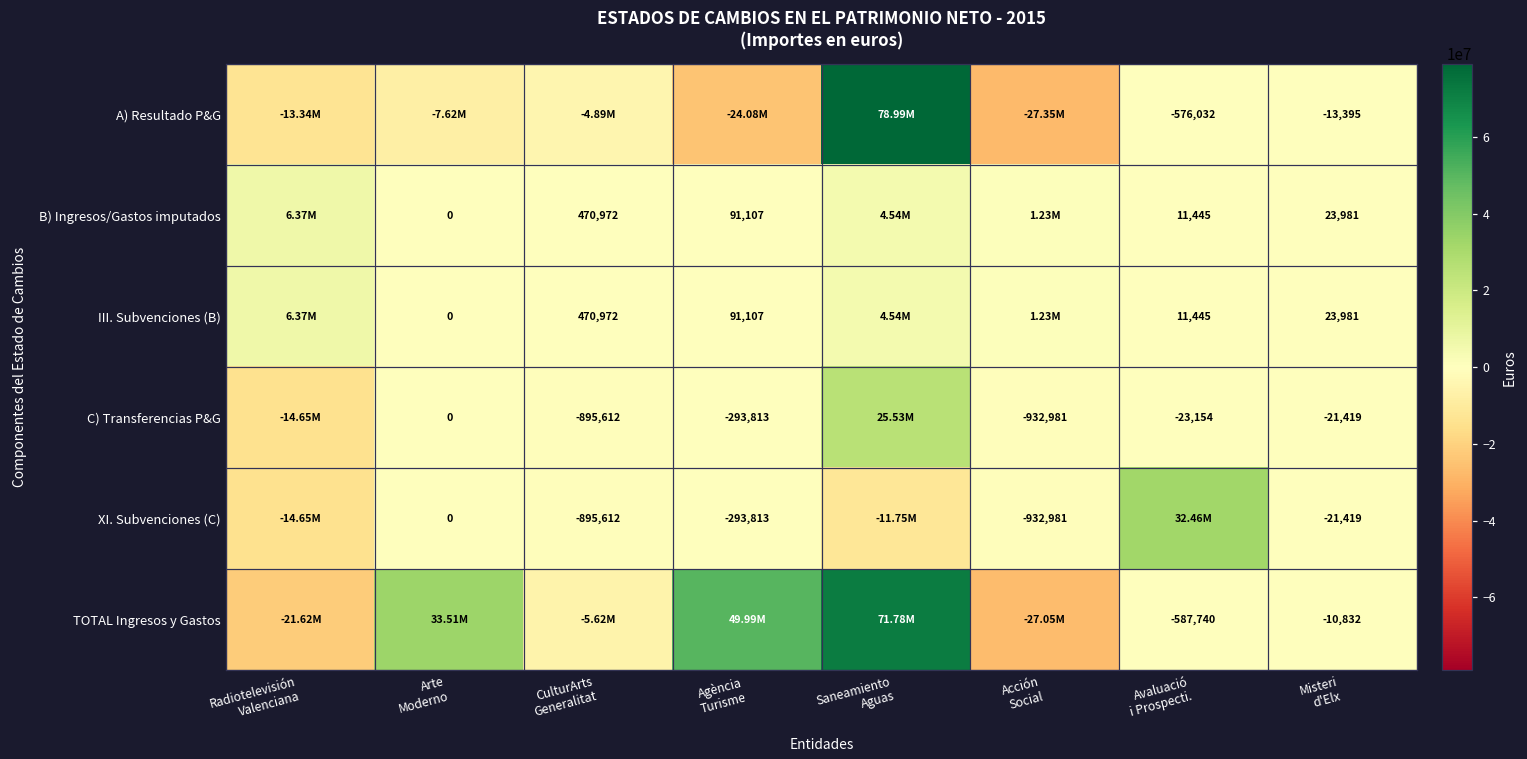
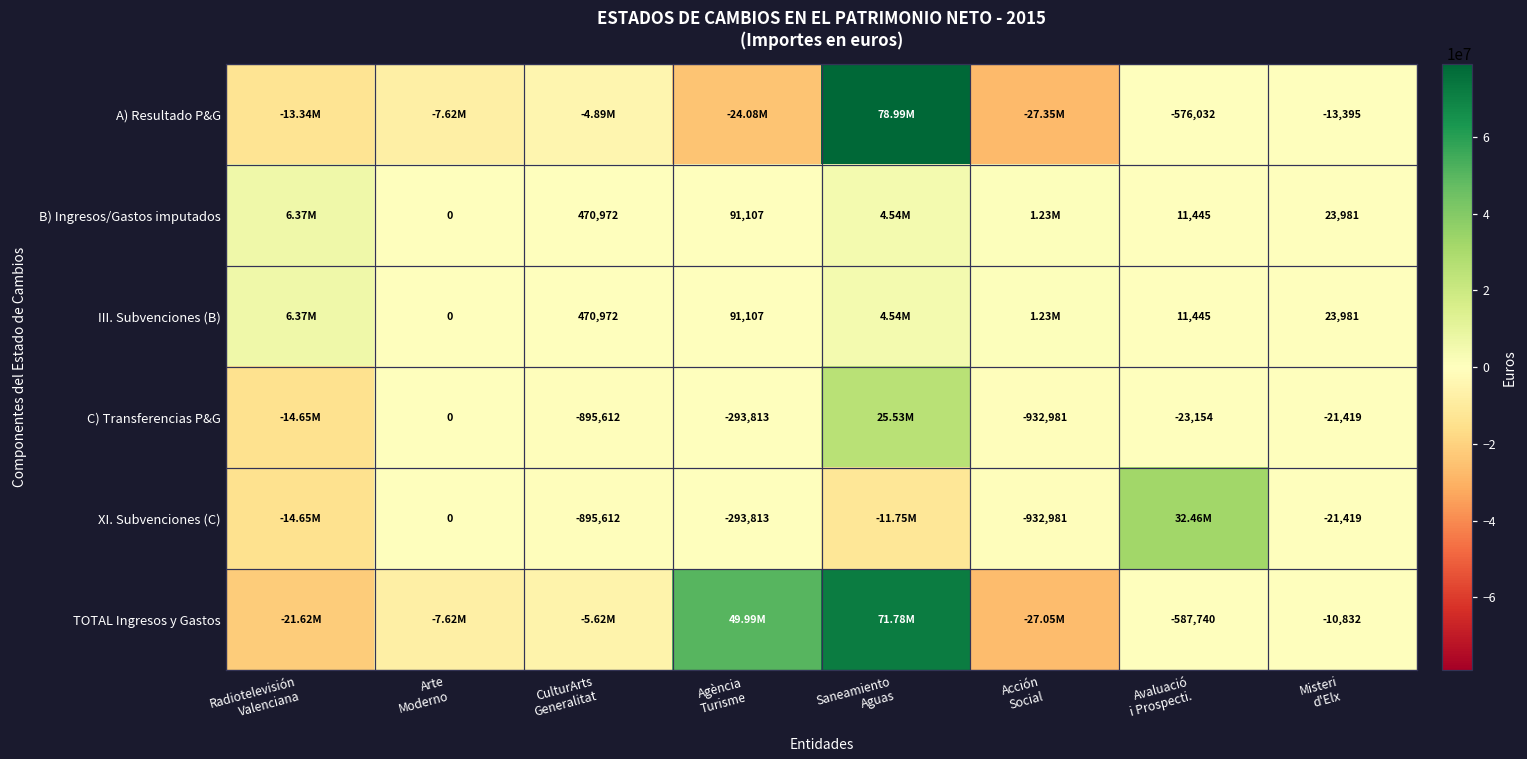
TOTAL Ingresos y Gastos, Arte Moderno: 33.51M -> -7.62M
